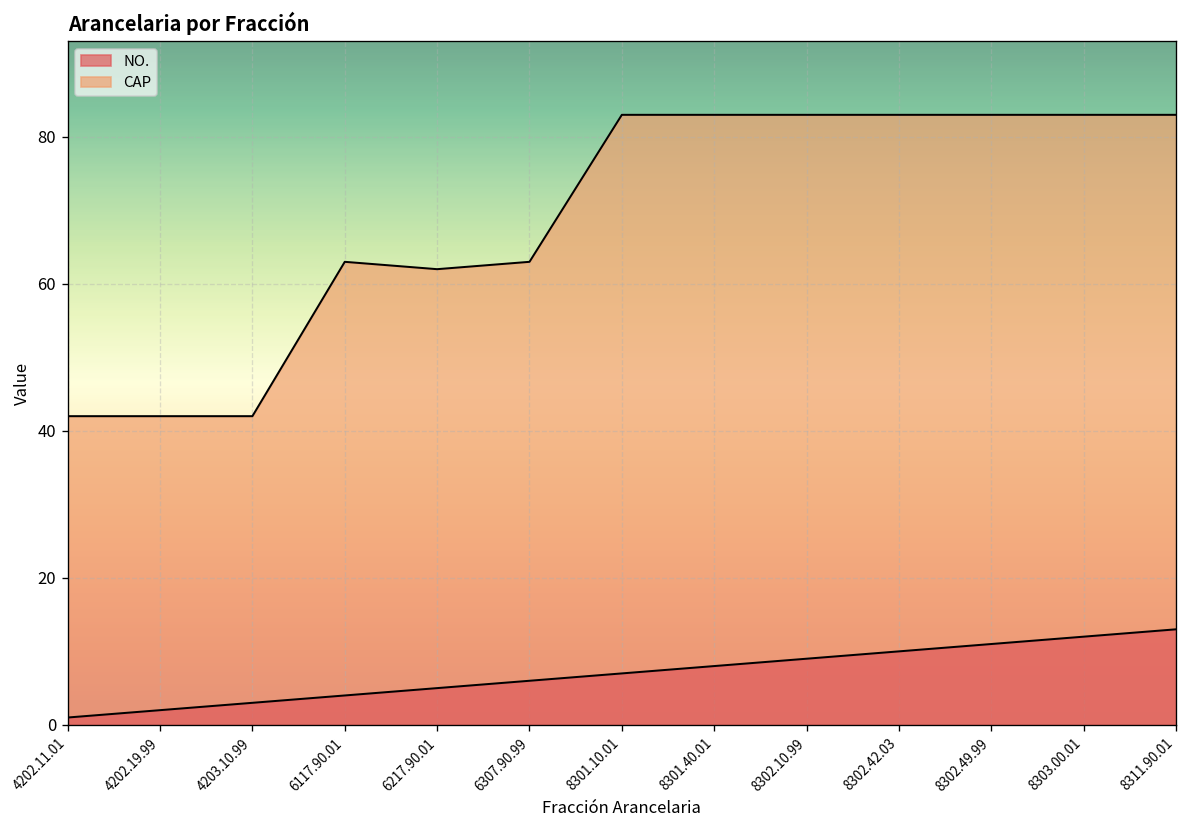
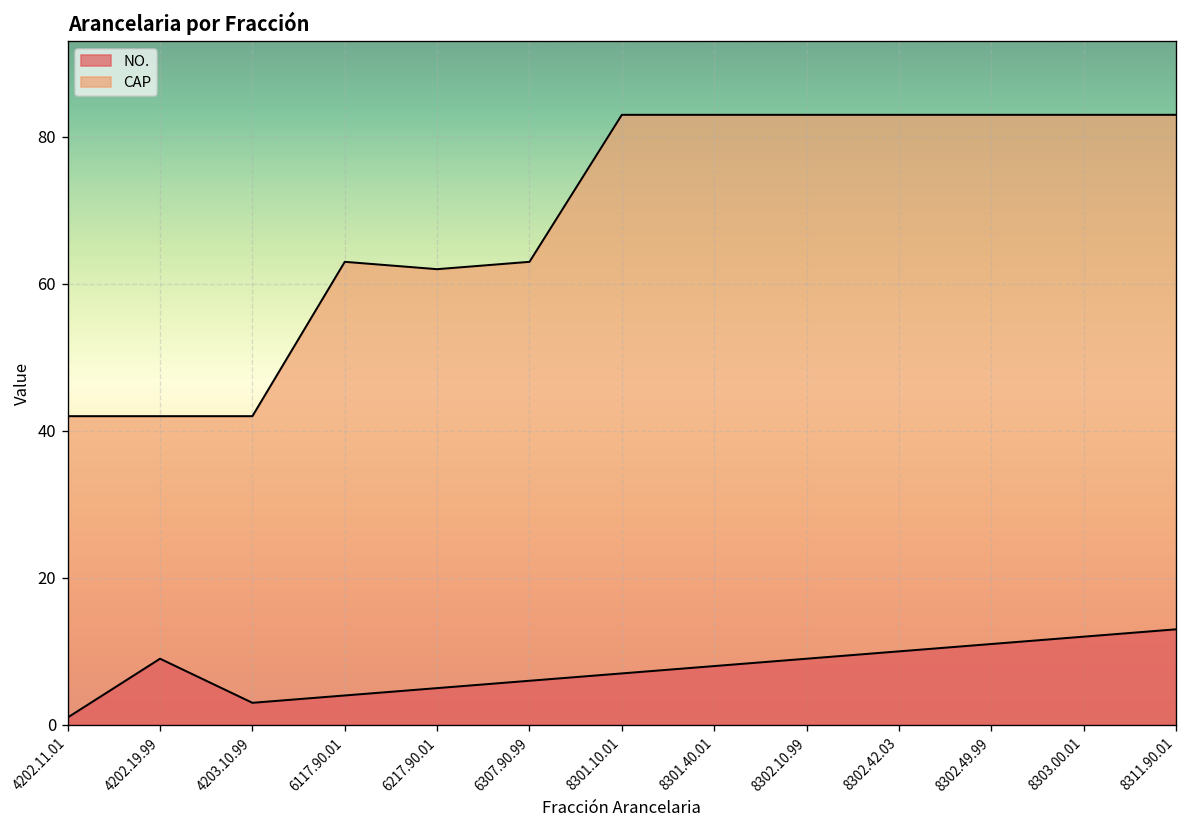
NO., 4202.19.99: 2 -> 9
